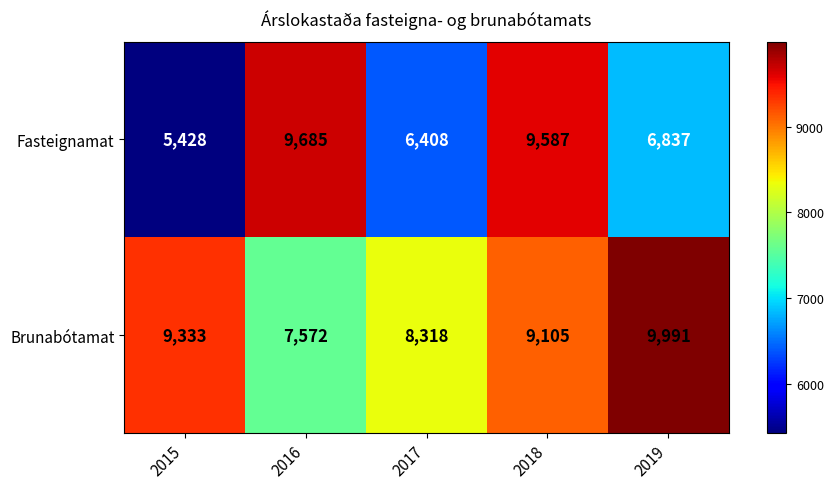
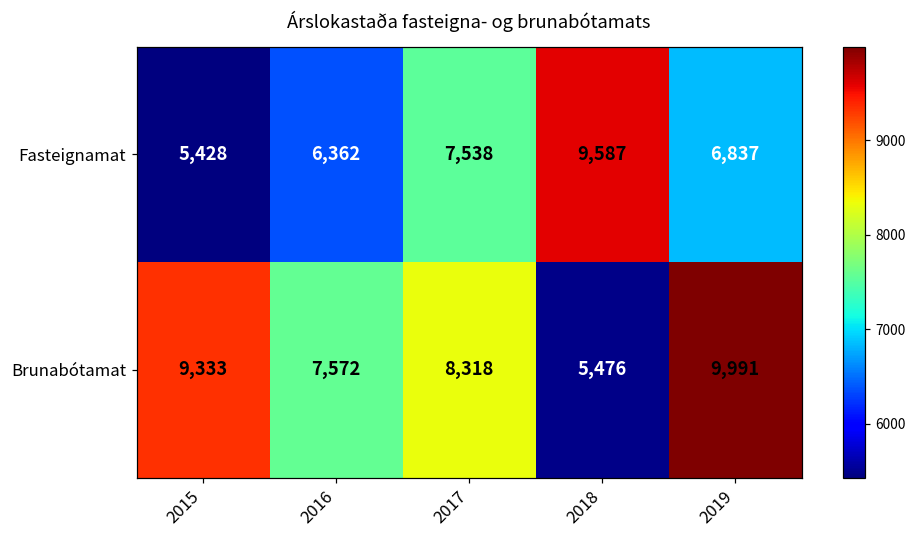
Fasteignamat, 2016: 9,685 -> 6,362
Fasteignamat, 2017: 6,408 -> 7,538
Brunabótamat, 2018: 9,105 -> 5,476
